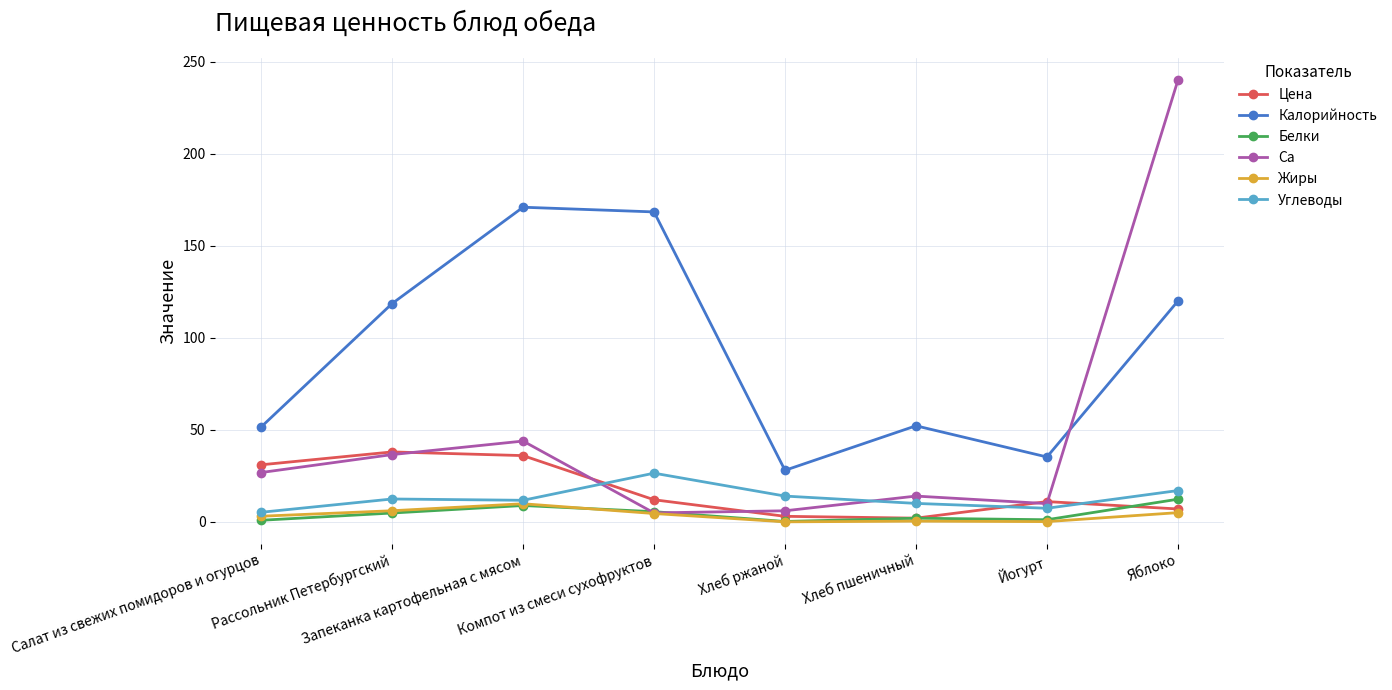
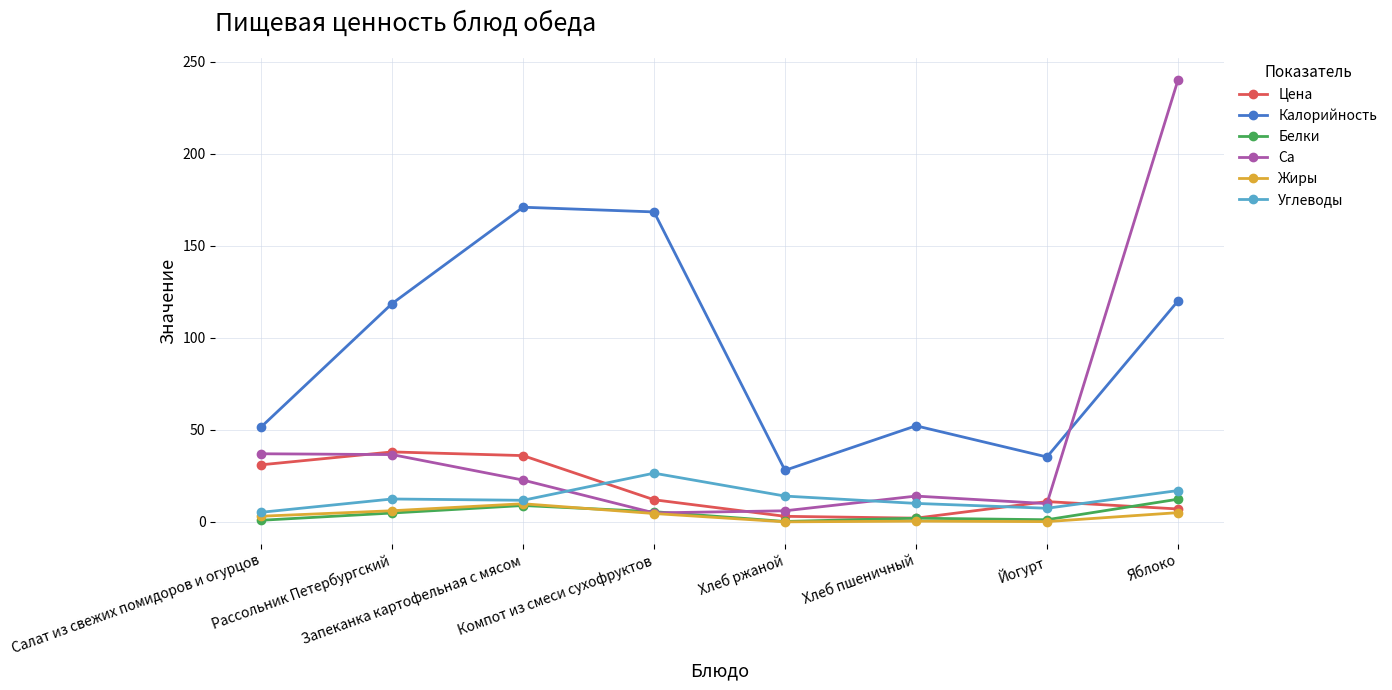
Са, Салат из свежих помидоров и огурцов: 27 -> 37
Са, Запеканка картофельная с мясом: 44 -> 23
